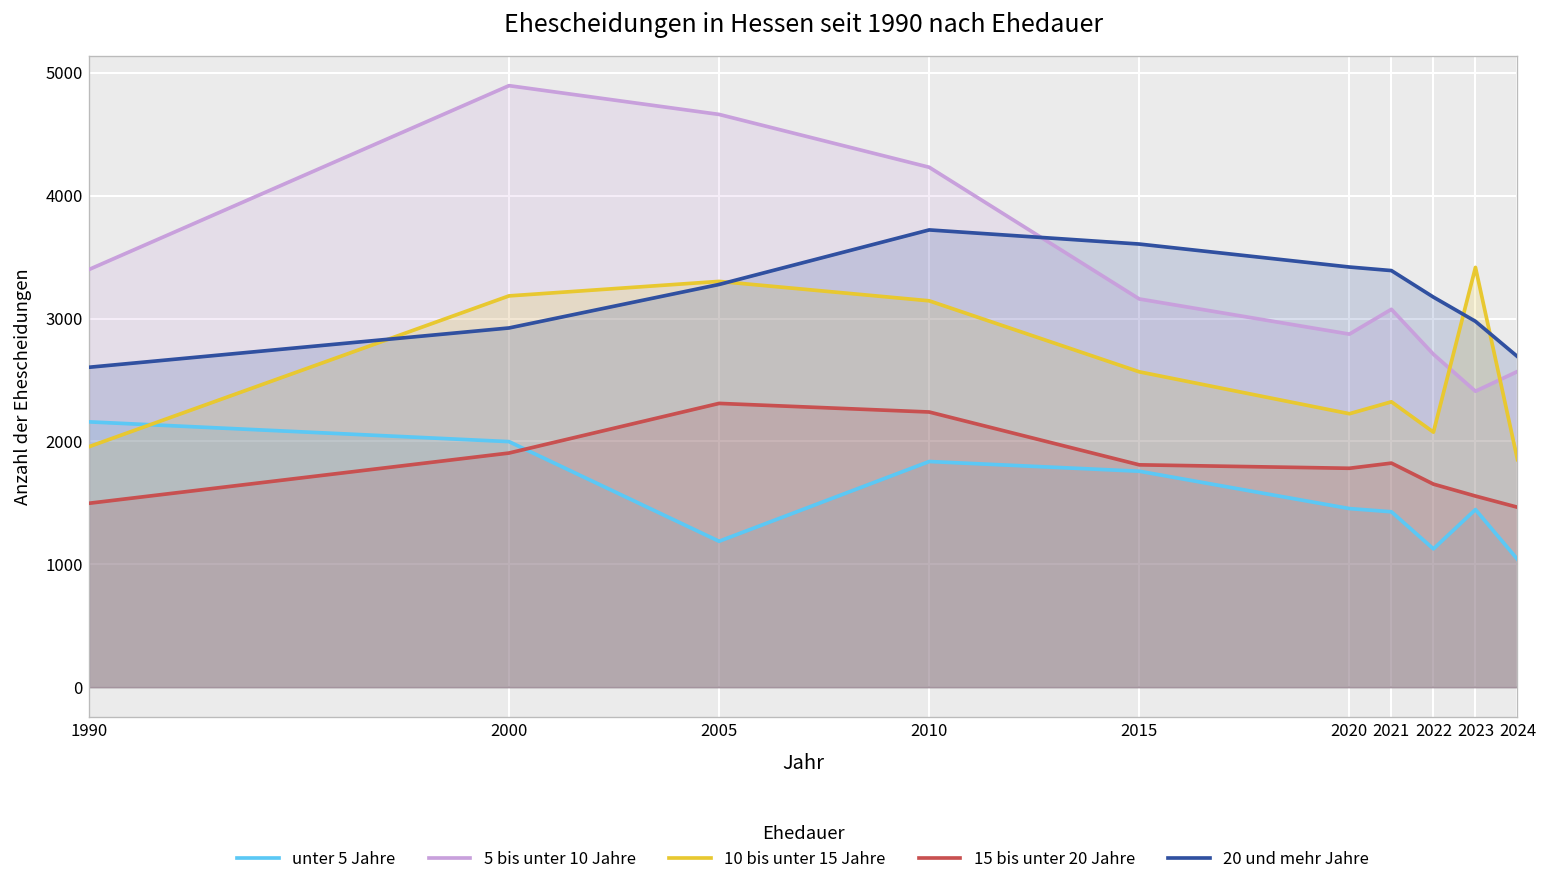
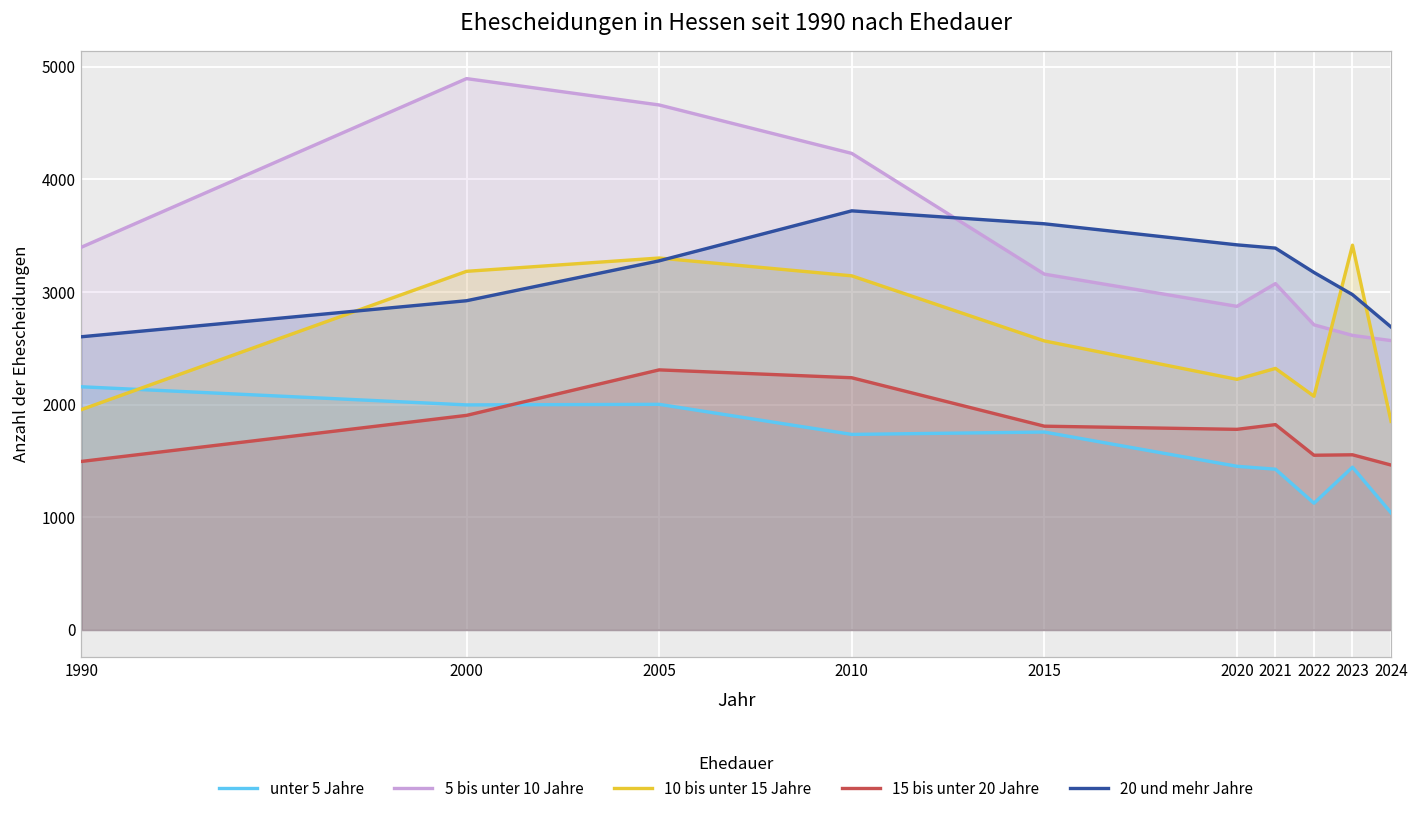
unter 5 Jahre, 2005: 1190 -> 2000
unter 5 Jahre, 2010: 1840 -> 1740
15 bis unter 20 Jahre, 2022: 1650 -> 1550
5 bis unter 10 Jahre, 2023: 2410 -> 2620
